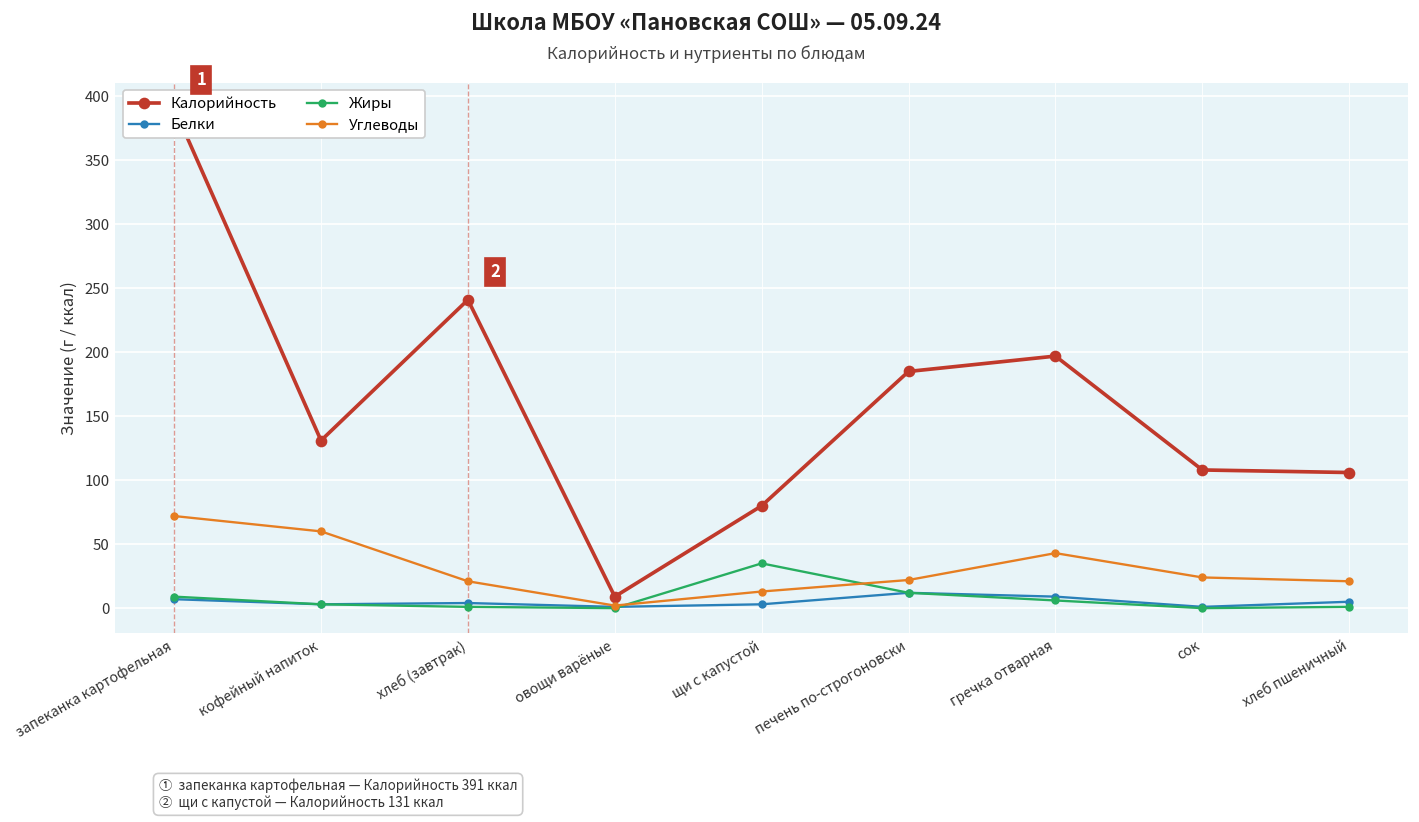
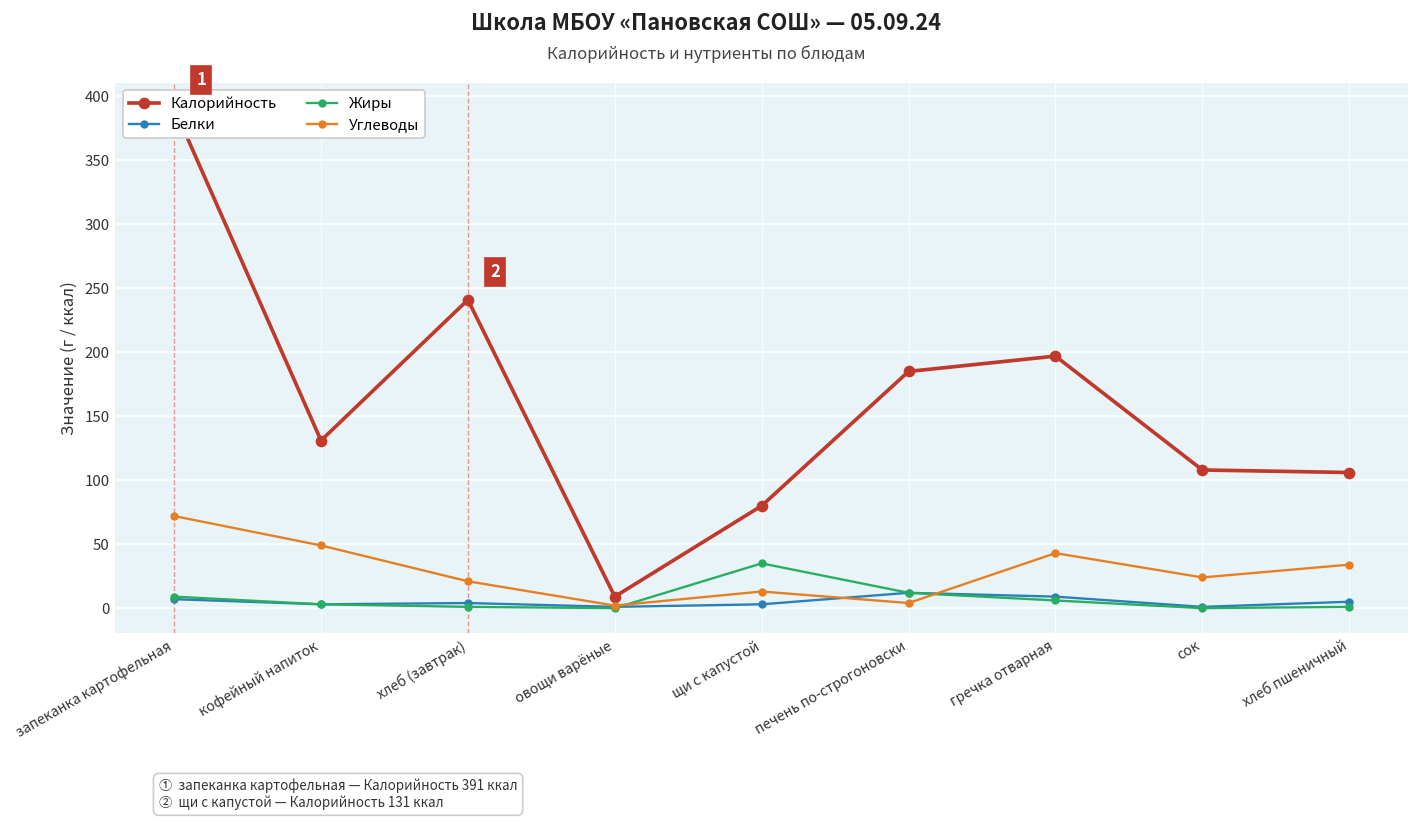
Углеводы, кофейный напиток: 60 -> 49
Углеводы, печень по-строгоновски: 22 -> 4
Углеводы, хлеб пшеничный: 21 -> 34
